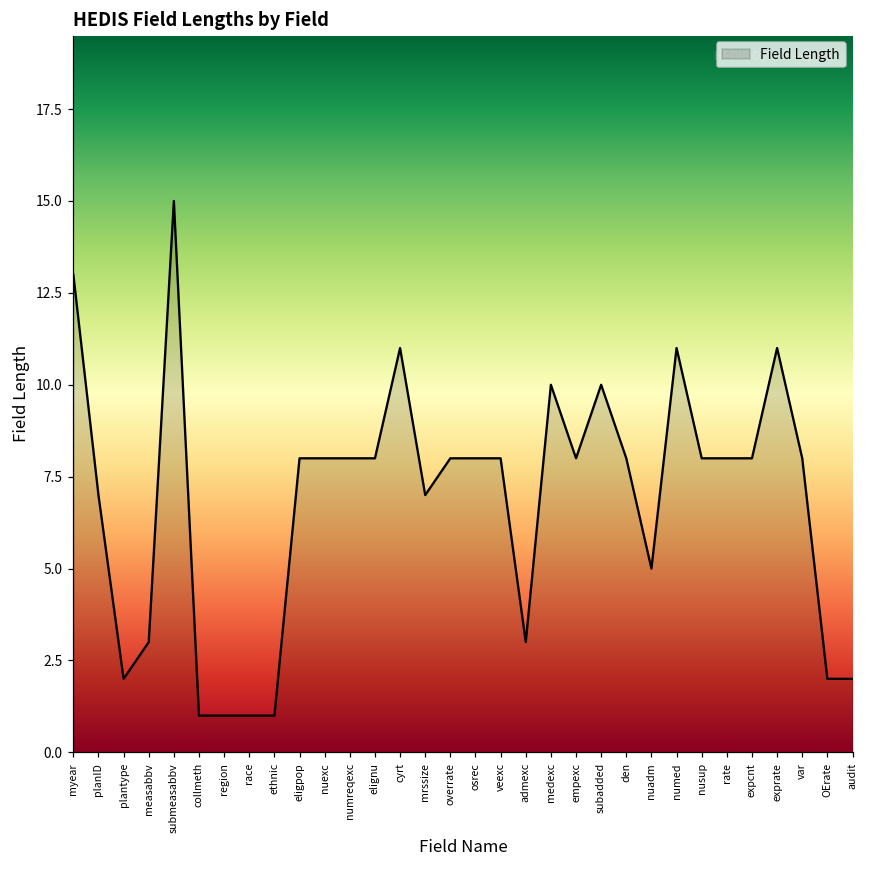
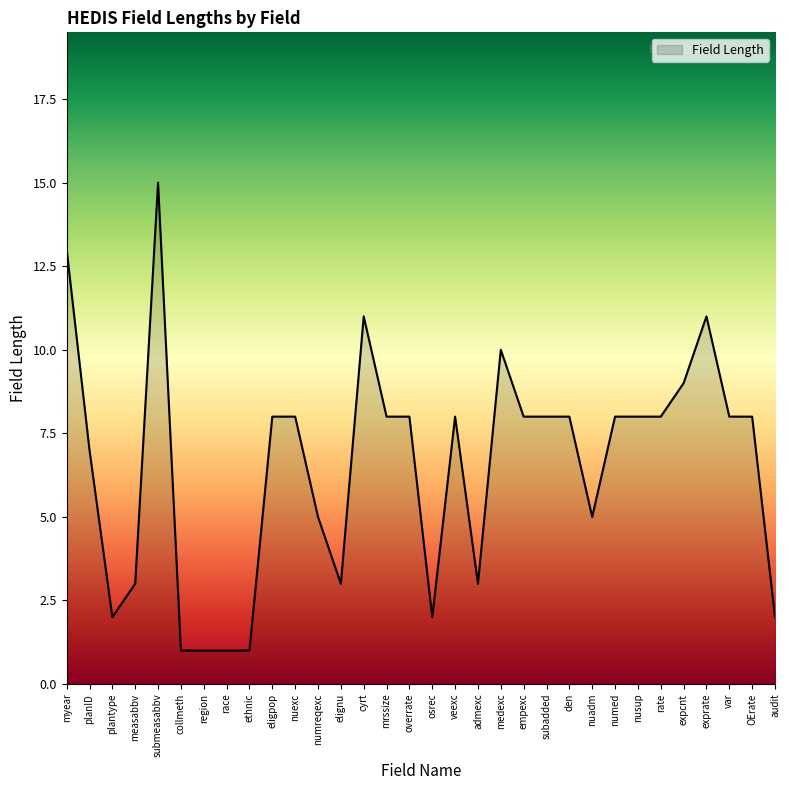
numreqexc: 8 -> 5
elignu: 8 -> 3
mrssize: 7 -> 8
osrec: 8 -> 2
subadded: 10 -> 8
numed: 11 -> 8
expcnt: 8 -> 9
OErate: 2 -> 8
